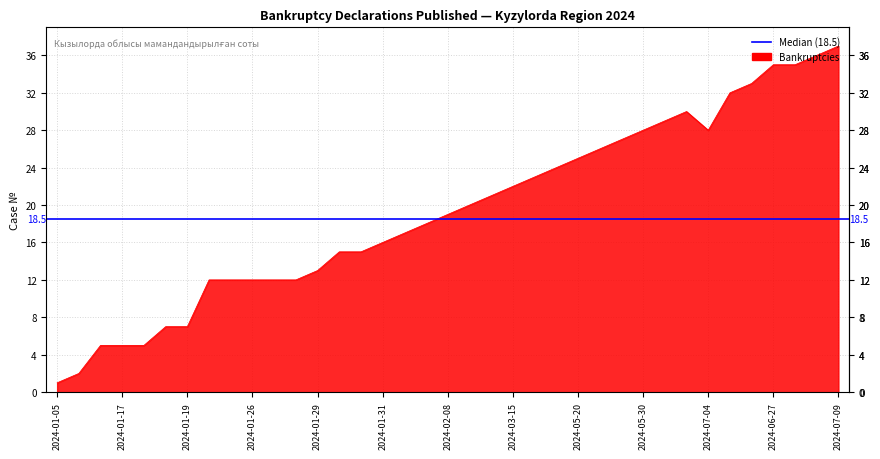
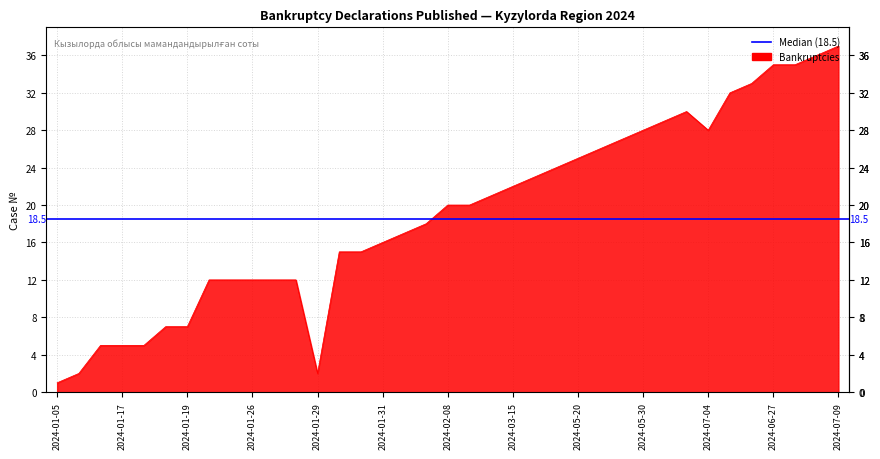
2024-01-29: 13 -> 2
2024-02-08: 19 -> 20
